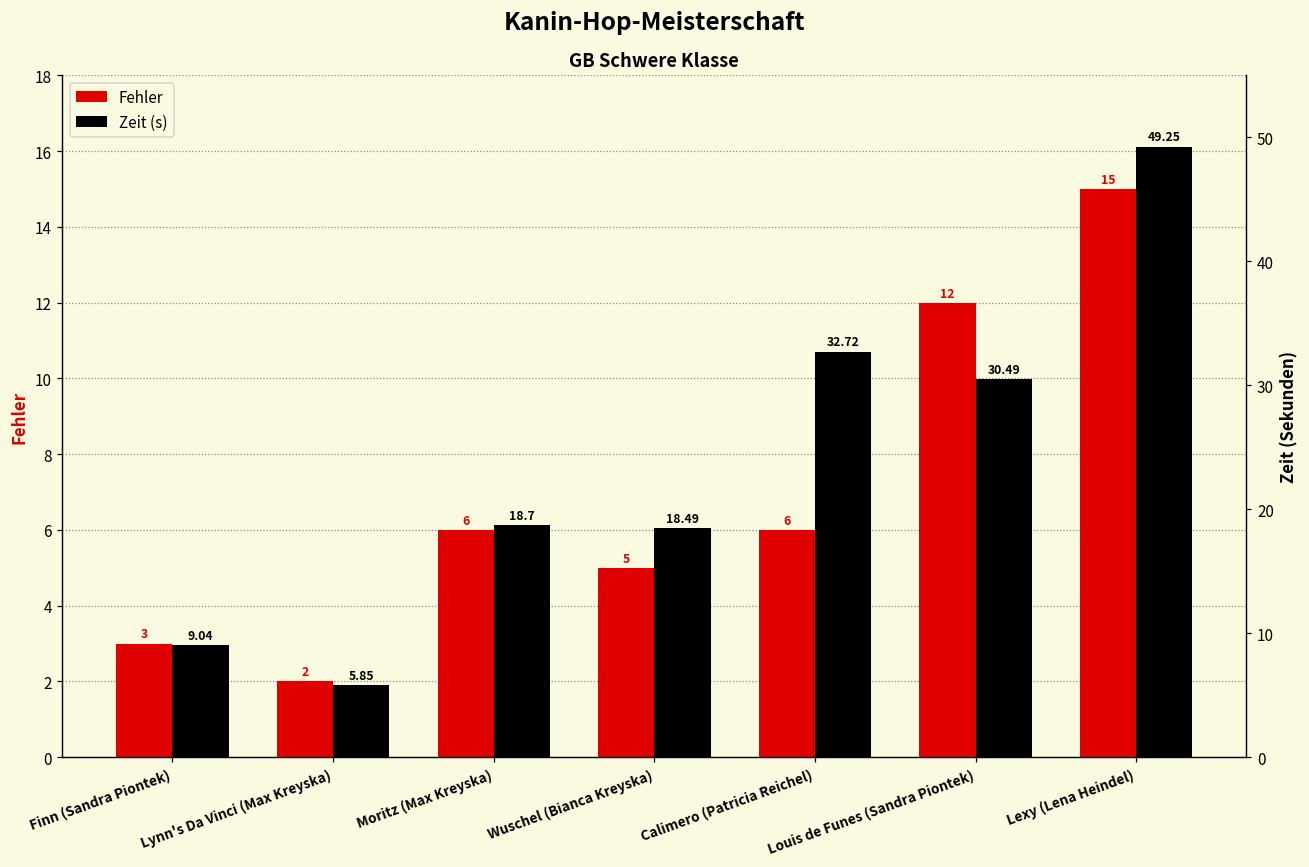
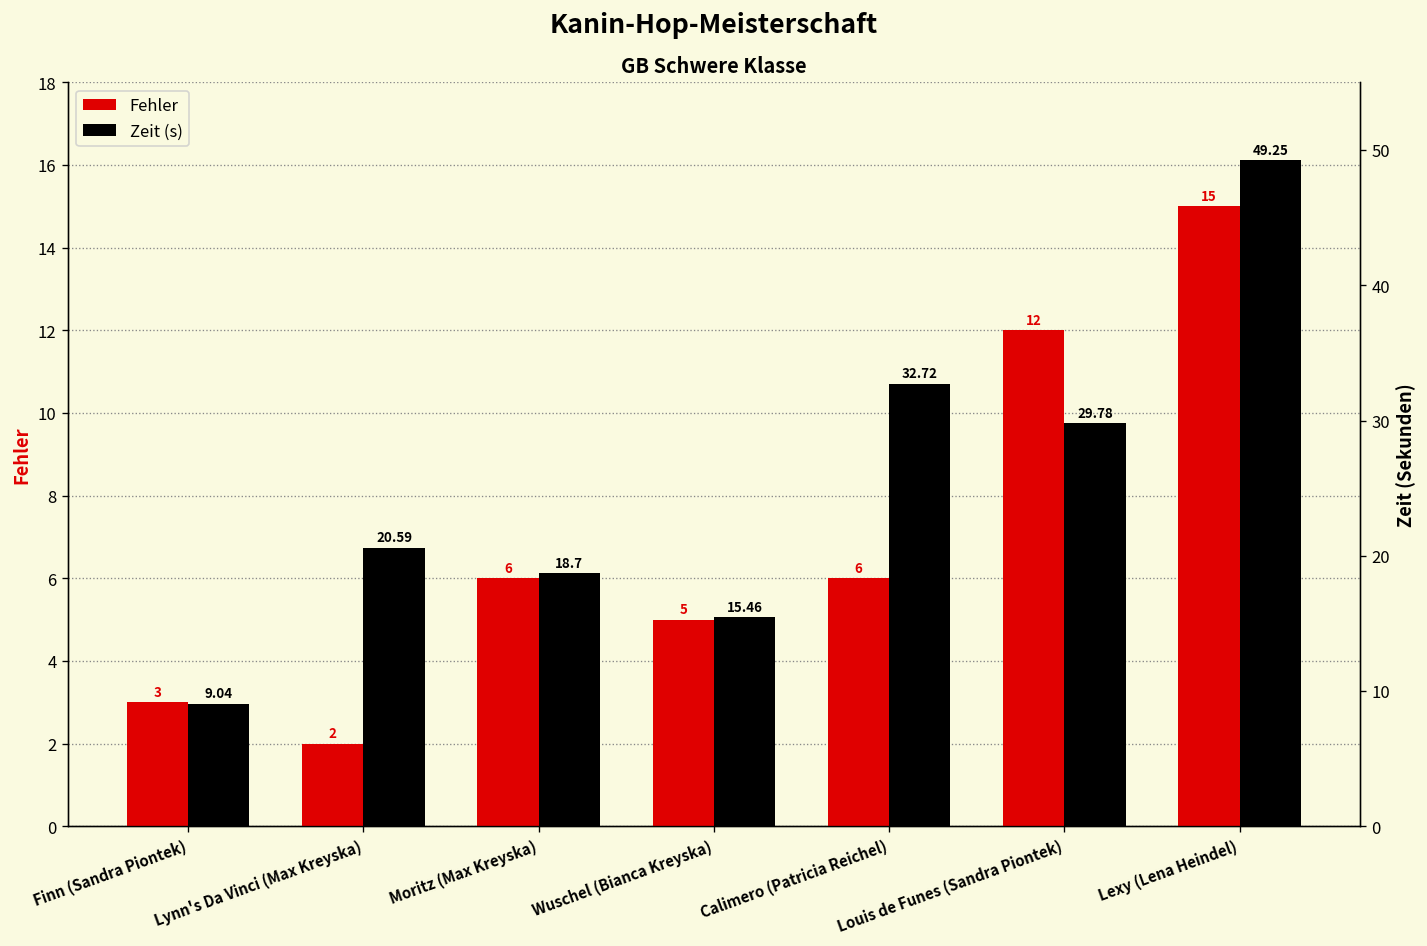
Zeit (s), Lynn's Da Vinci (Max Kreyska): 5.85 -> 20.59
Zeit (s), Wuschel (Bianca Kreyska): 18.49 -> 15.46
Zeit (s), Louis de Funes (Sandra Piontek): 30.49 -> 29.78
